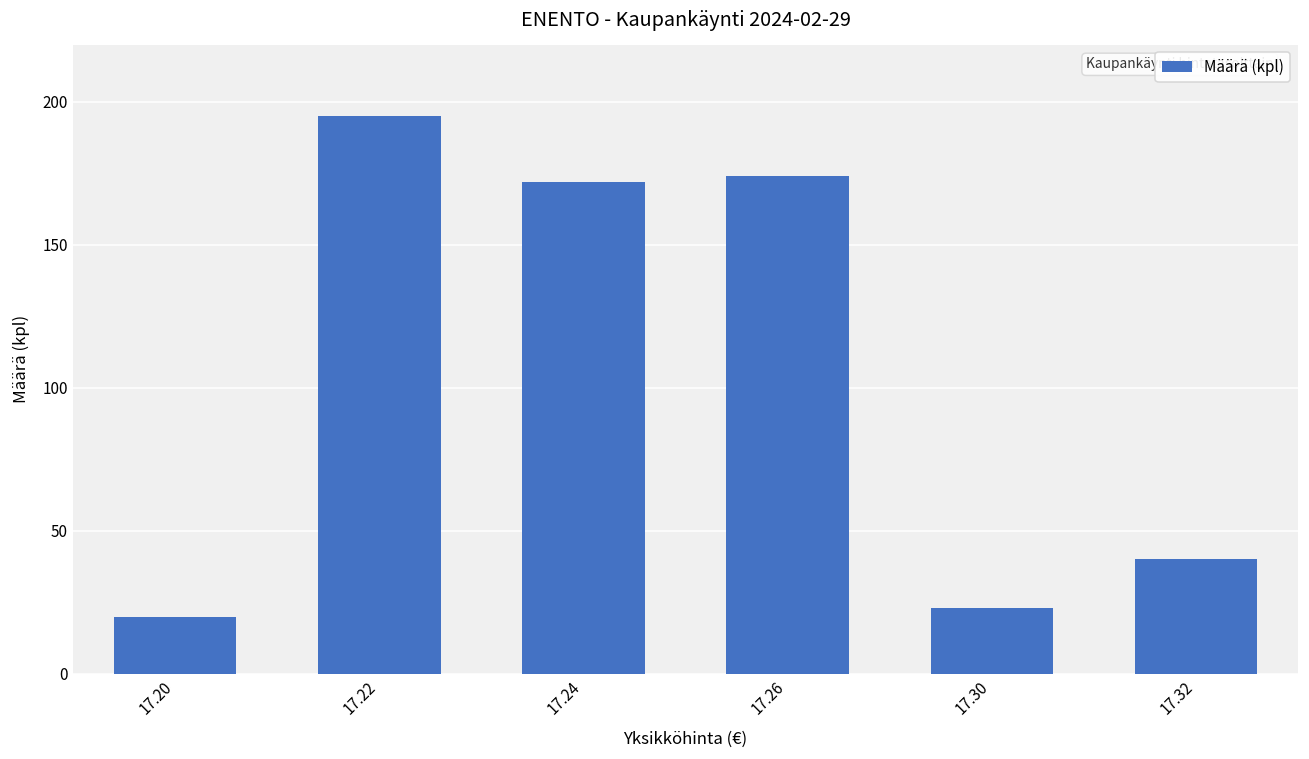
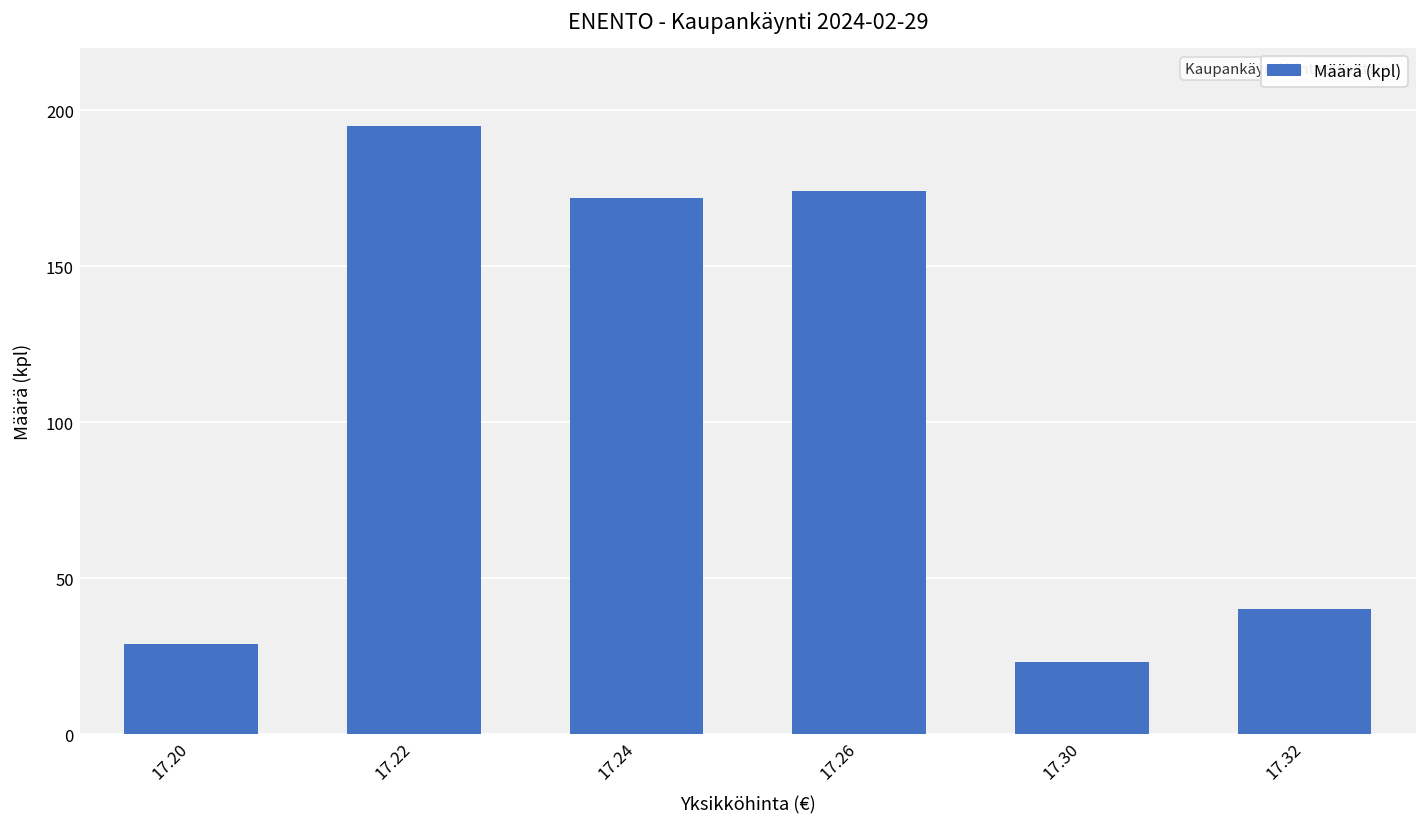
17.20: 20 -> 29
